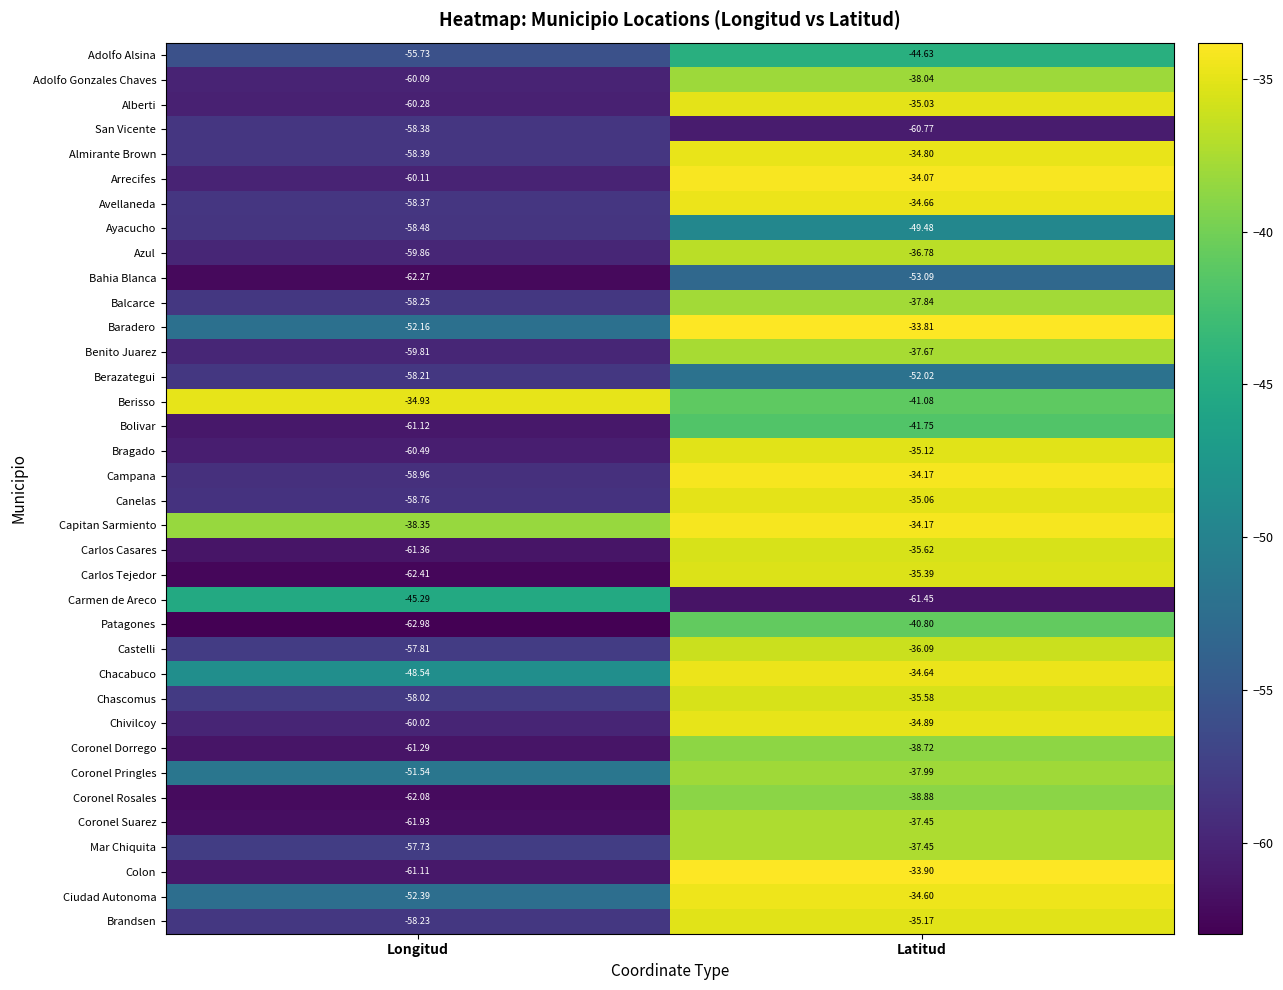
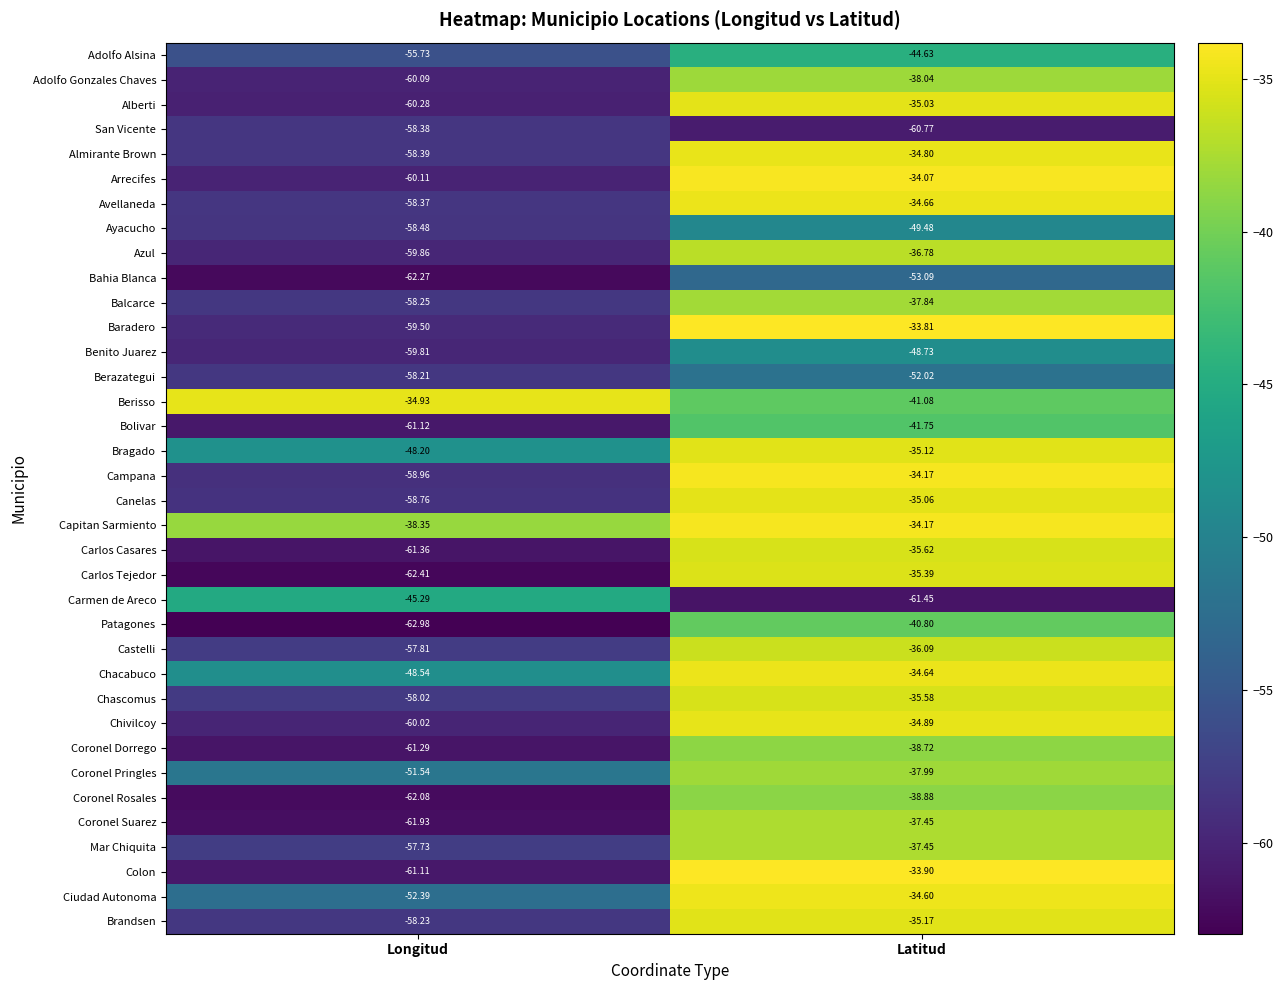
Baradero, Longitud: -52.16 -> -59.50
Benito Juarez, Latitud: -37.67 -> -48.73
Bragado, Longitud: -60.49 -> -48.20
